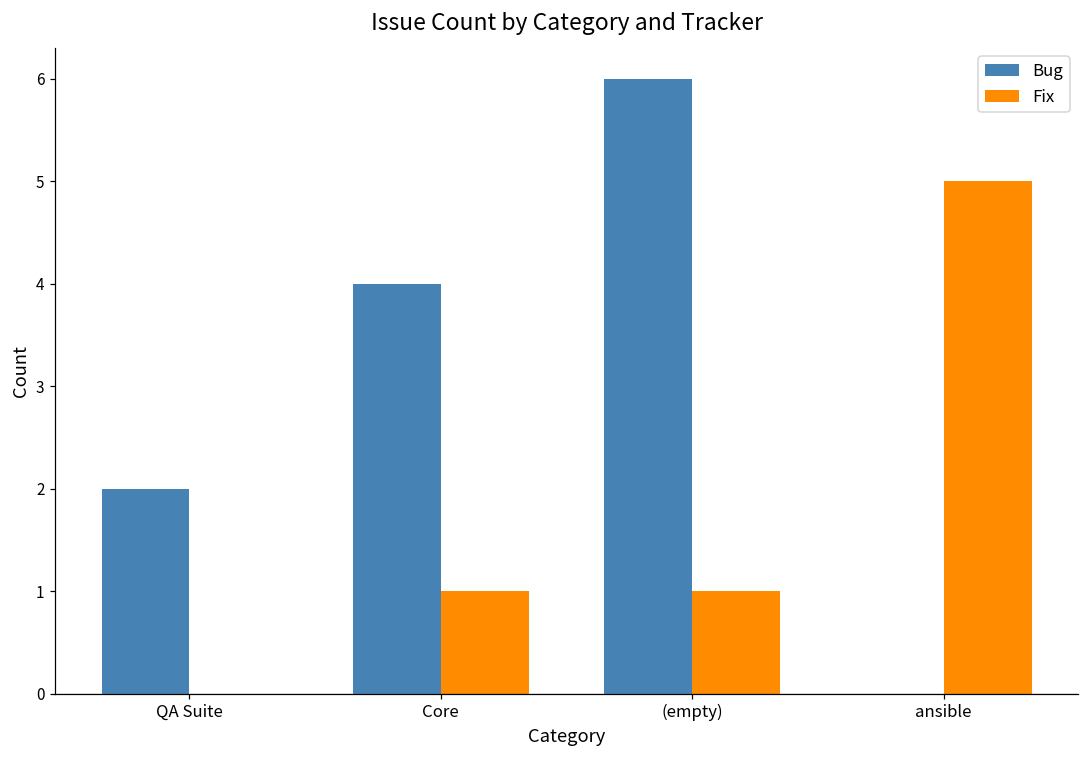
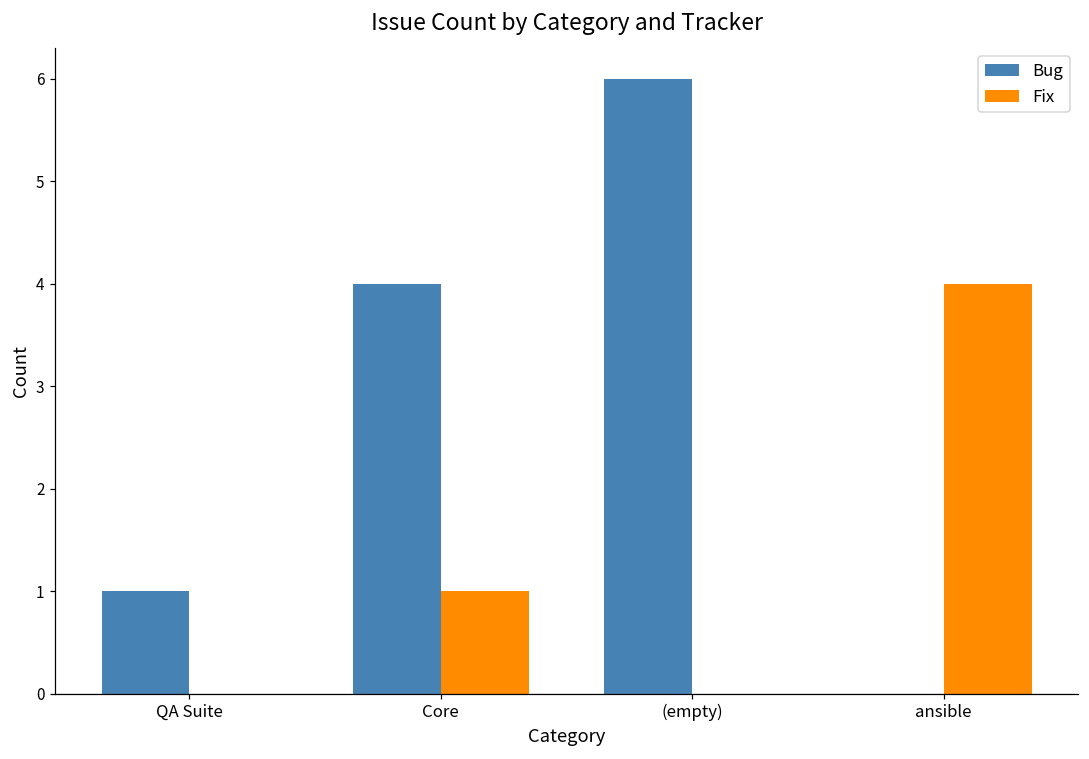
Bug, QA Suite: 2 -> 1
Fix, (empty): 1 -> 0
Fix, ansible: 5 -> 4
